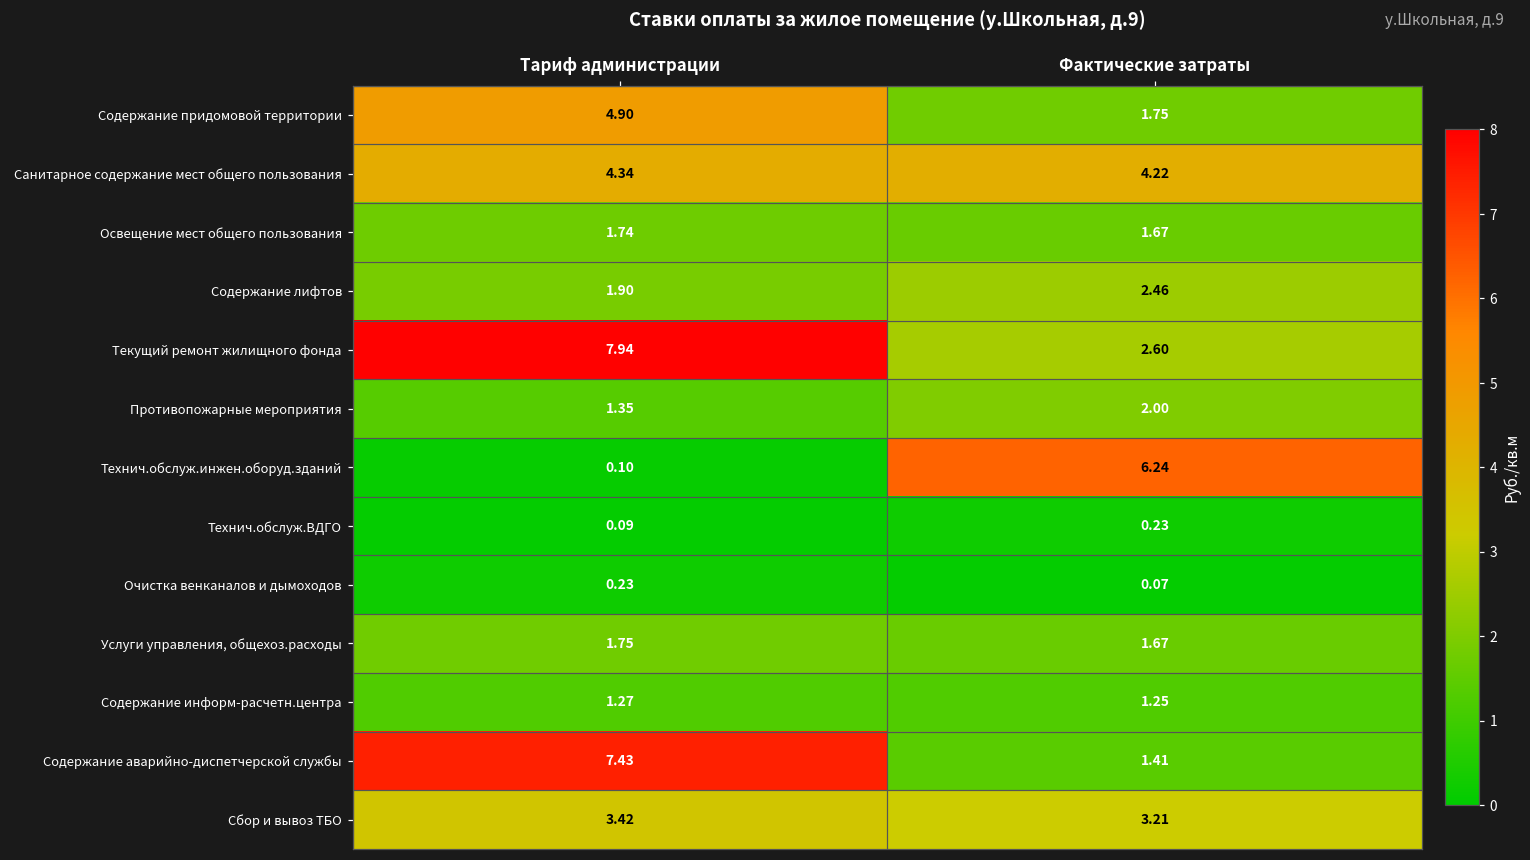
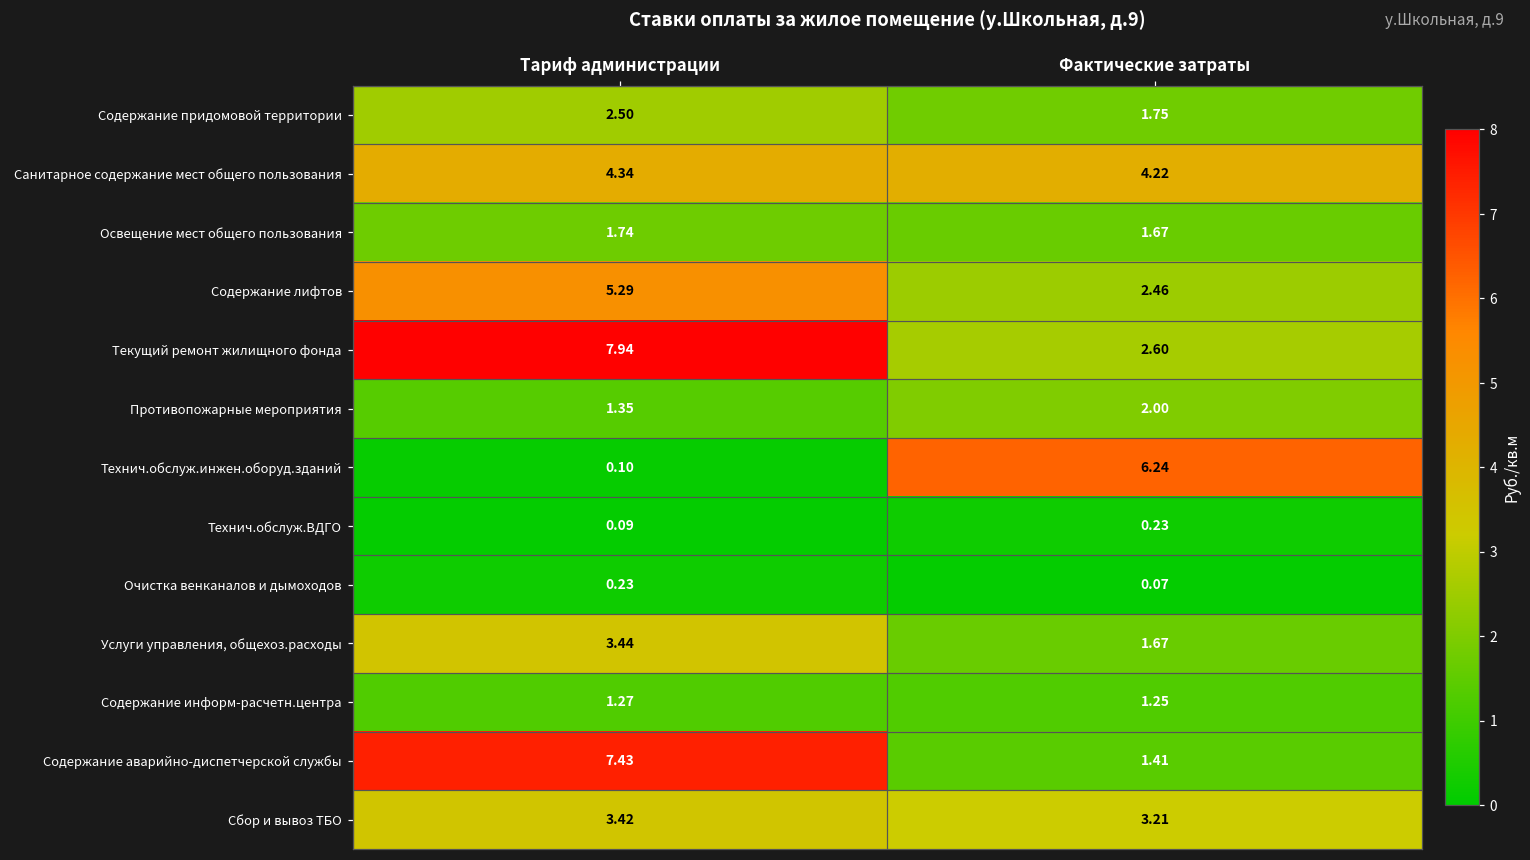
Содержание придомовой территории, Тариф администрации: 4.90 -> 2.50
Содержание лифтов, Тариф администрации: 1.90 -> 5.29
Услуги управления, общехоз.расходы, Тариф администрации: 1.75 -> 3.44
